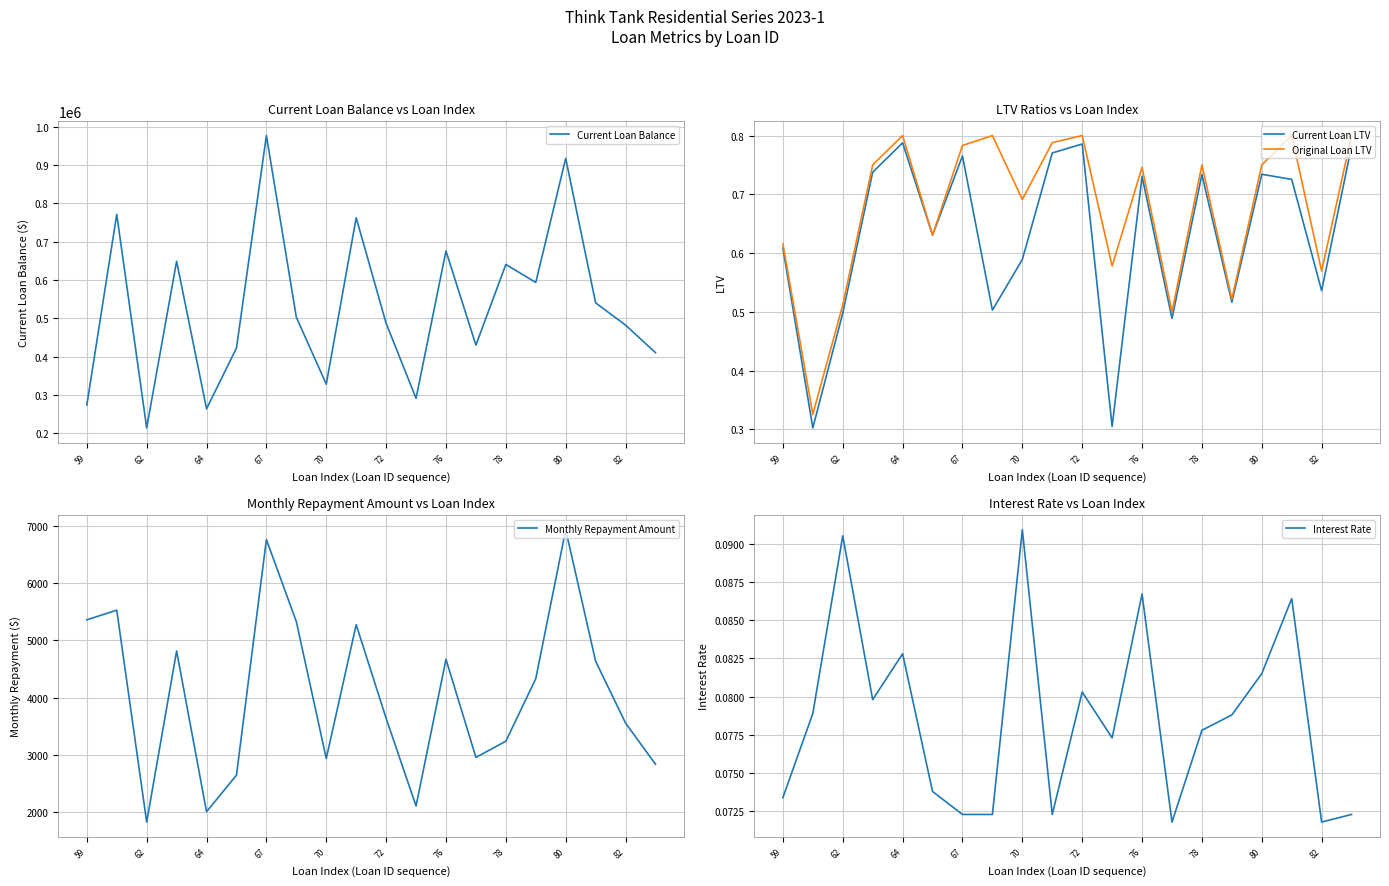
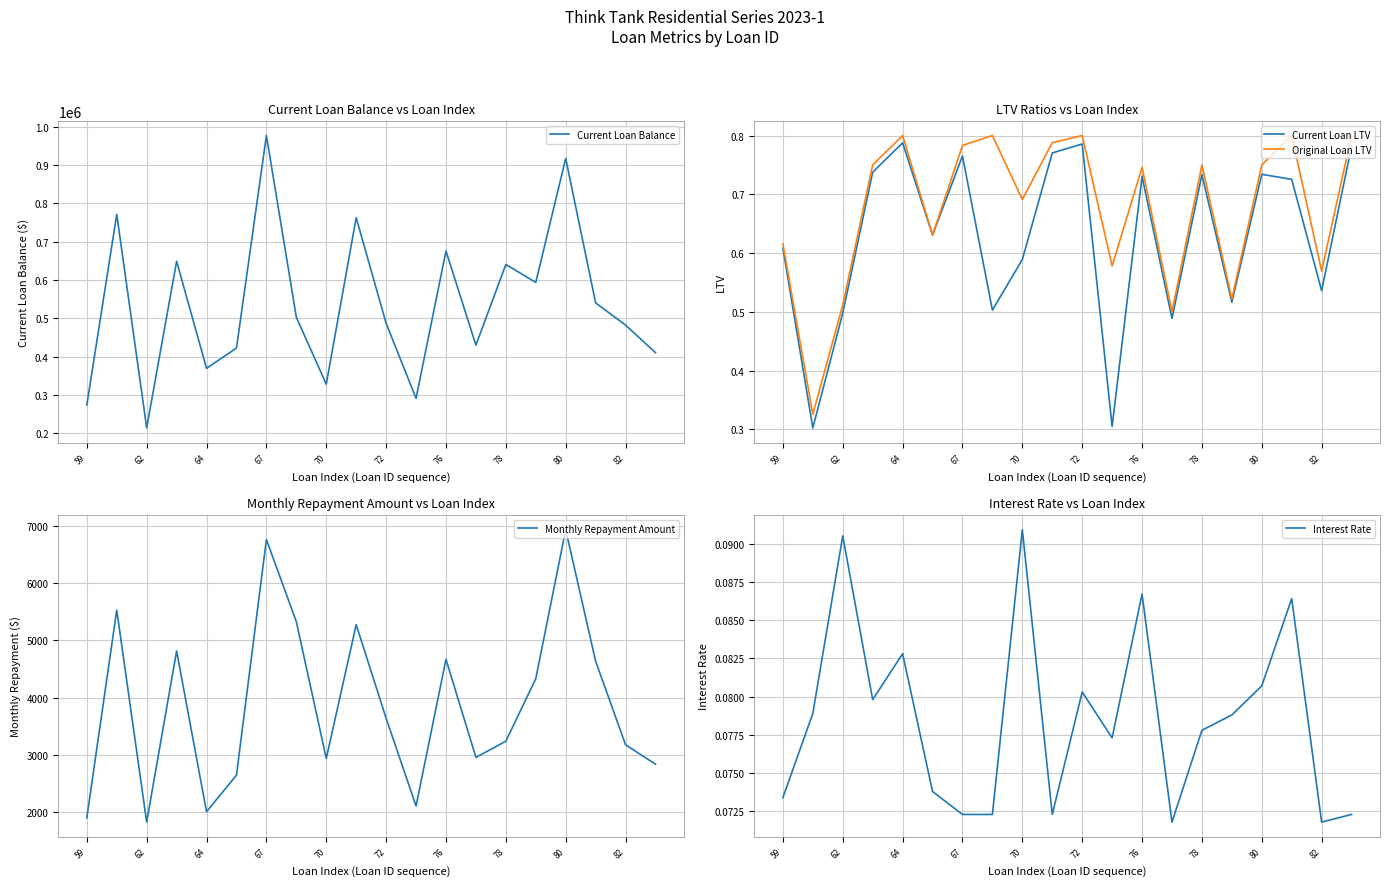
Current Loan Balance vs Loan Index, 64: 260000 -> 370000
Monthly Repayment Amount vs Loan Index, 59: 5400 -> 1900
Monthly Repayment Amount vs Loan Index, 82: 3600 -> 3200
Interest Rate vs Loan Index, 80: 0.0815 -> 0.0807
